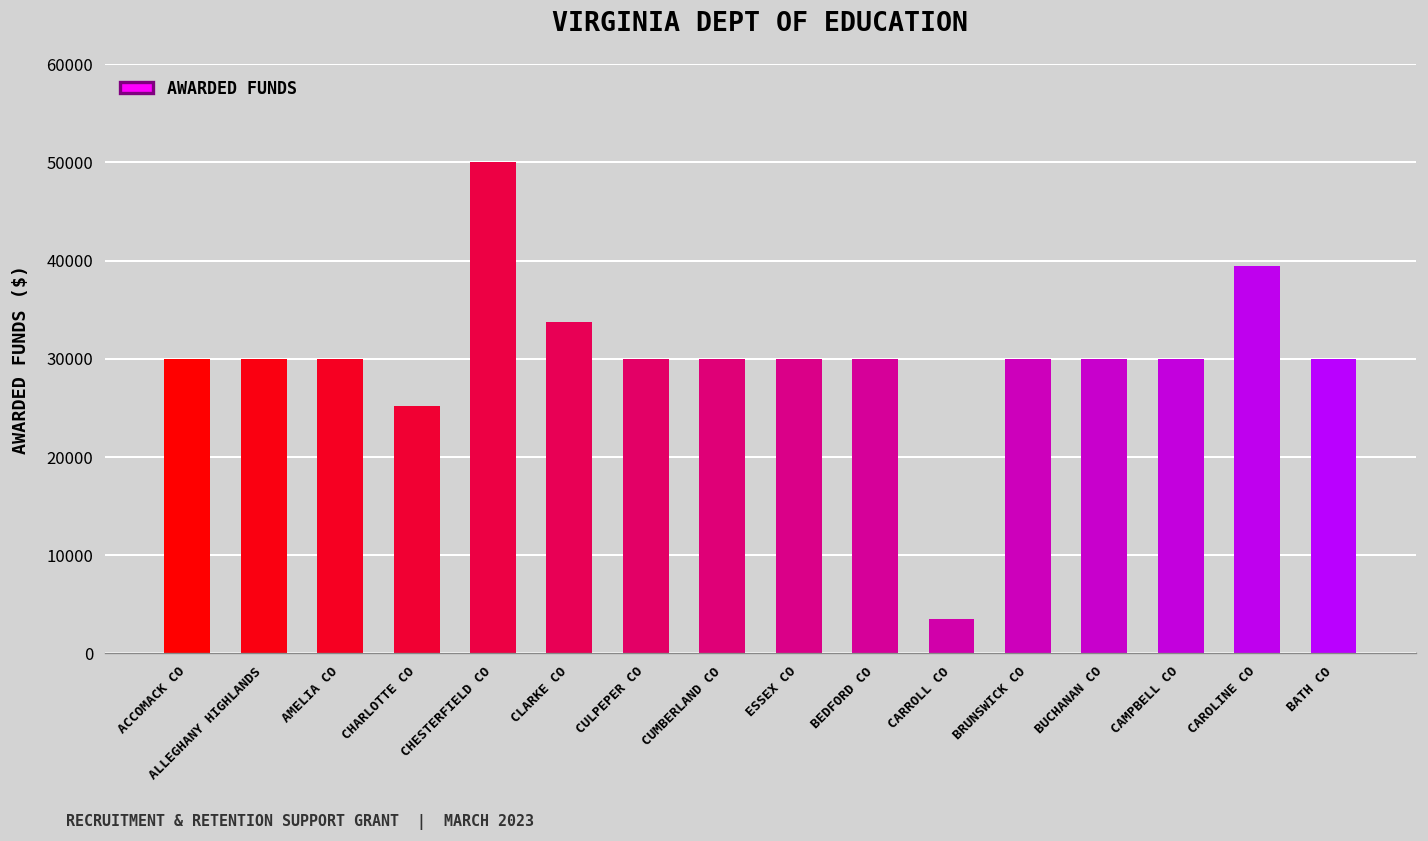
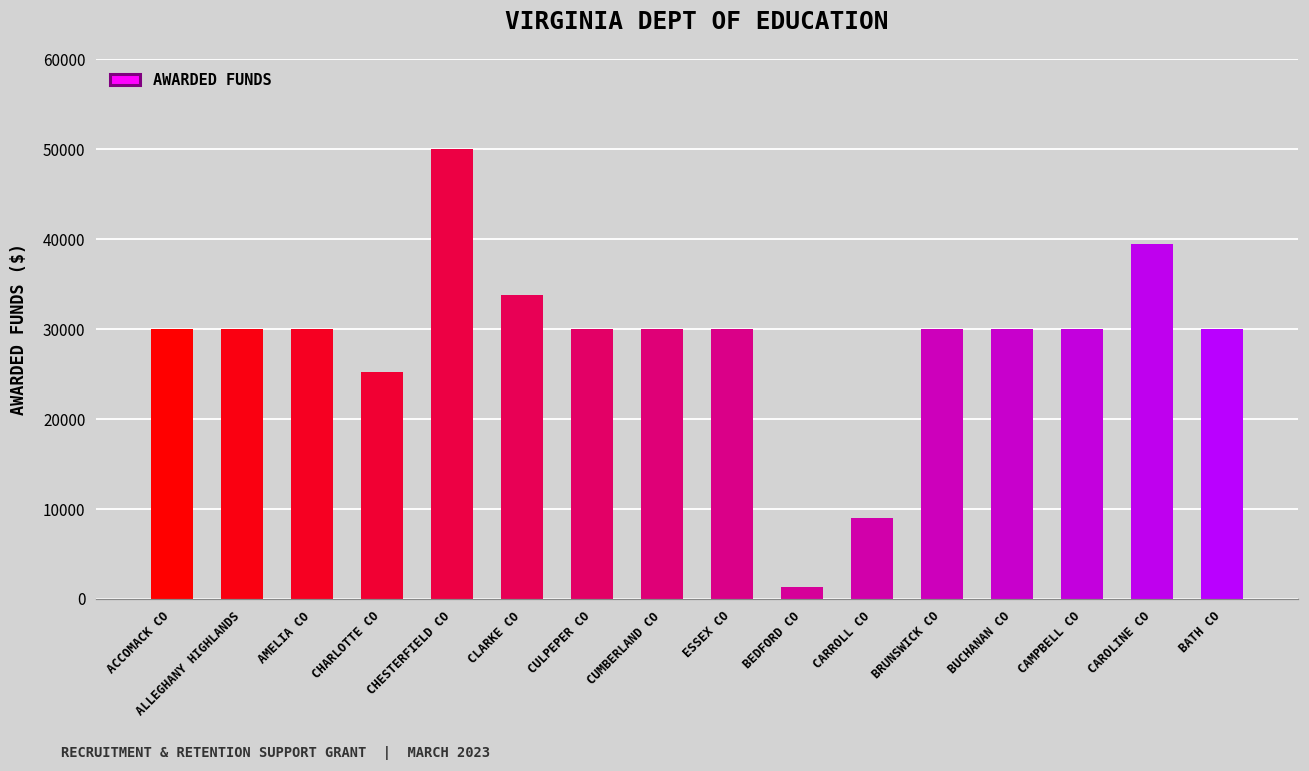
BEDFORD CO: 30000 -> 1000
CARROLL CO: 4000 -> 9000
